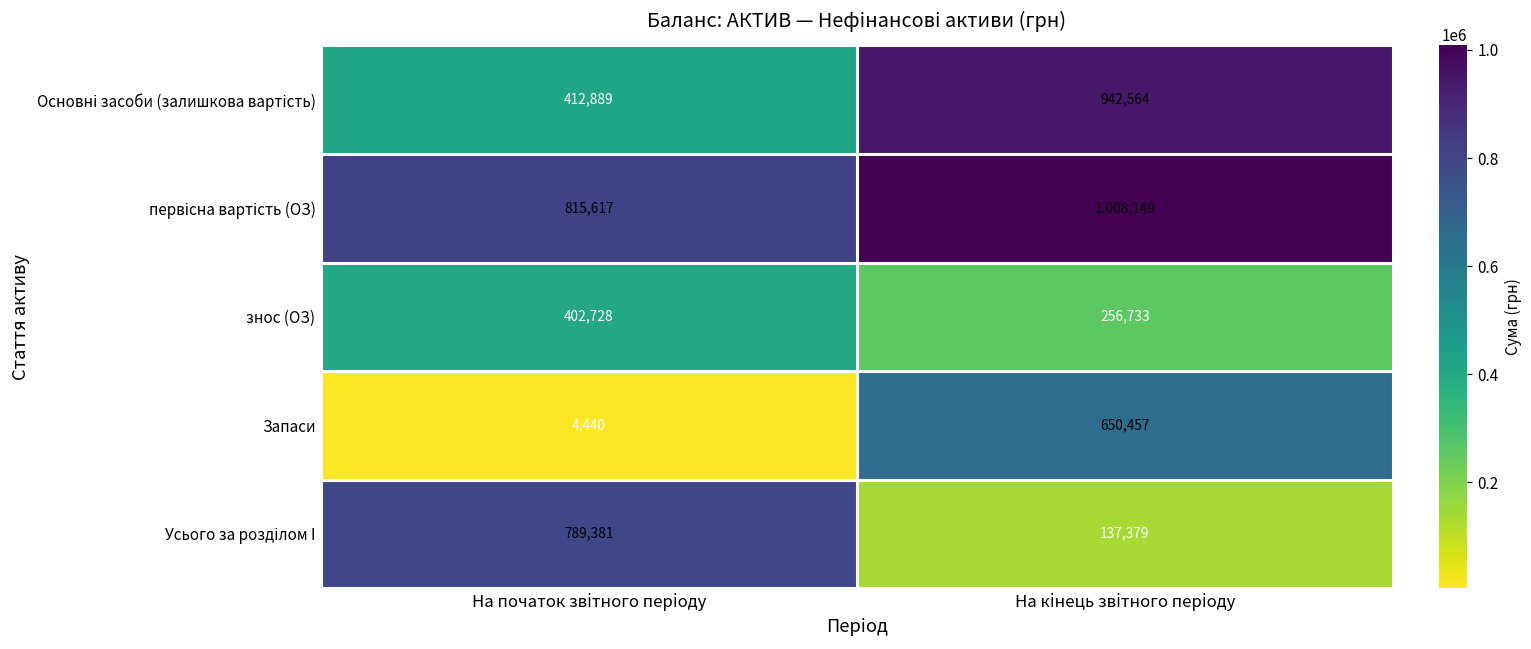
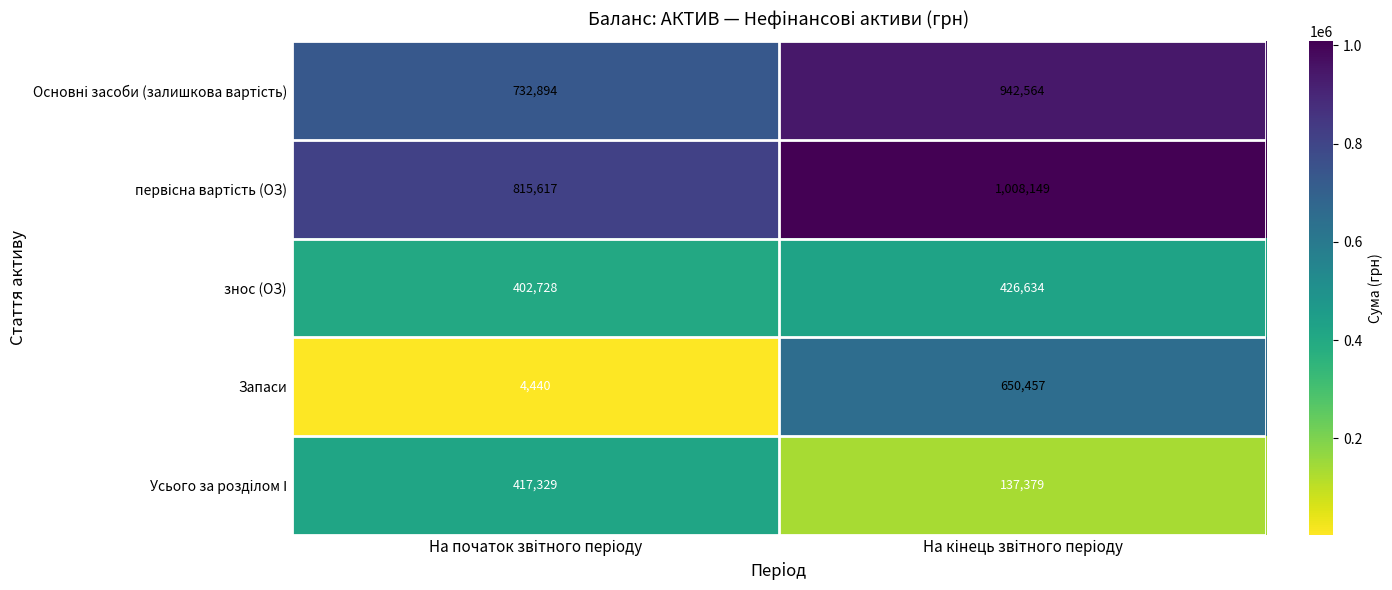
Основні засоби (залишкова вартість), На початок звітного періоду: 412,889 -> 732,894
знос (ОЗ), На кінець звітного періоду: 256,733 -> 426,634
Усього за розділом І, На початок звітного періоду: 789,381 -> 417,329
